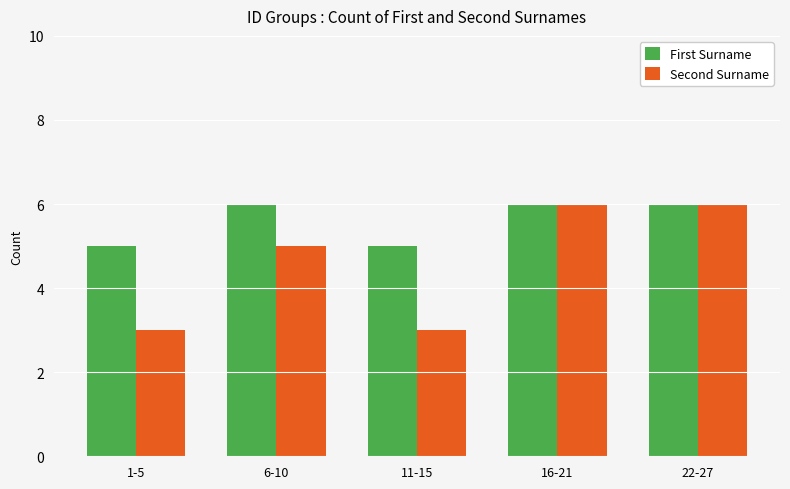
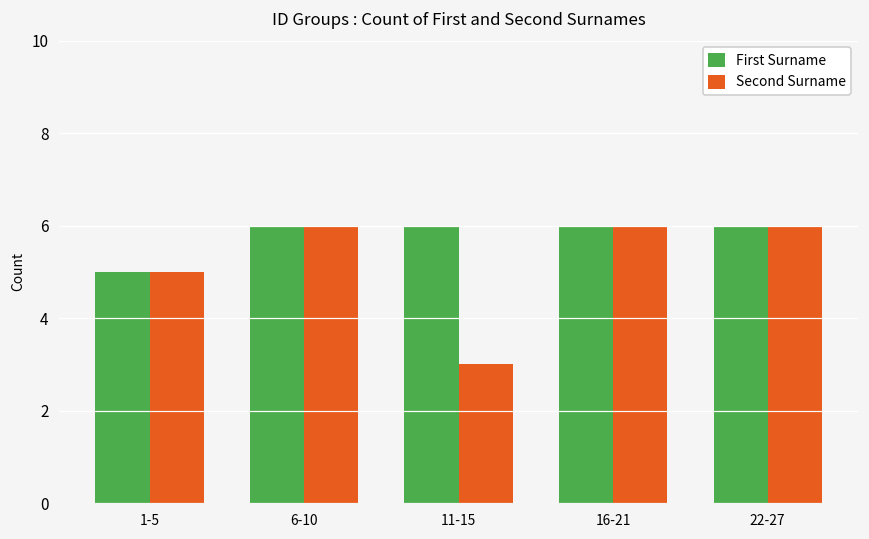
Second Surname, 1-5: 3 -> 5
Second Surname, 6-10: 5 -> 6
First Surname, 11-15: 5 -> 6
